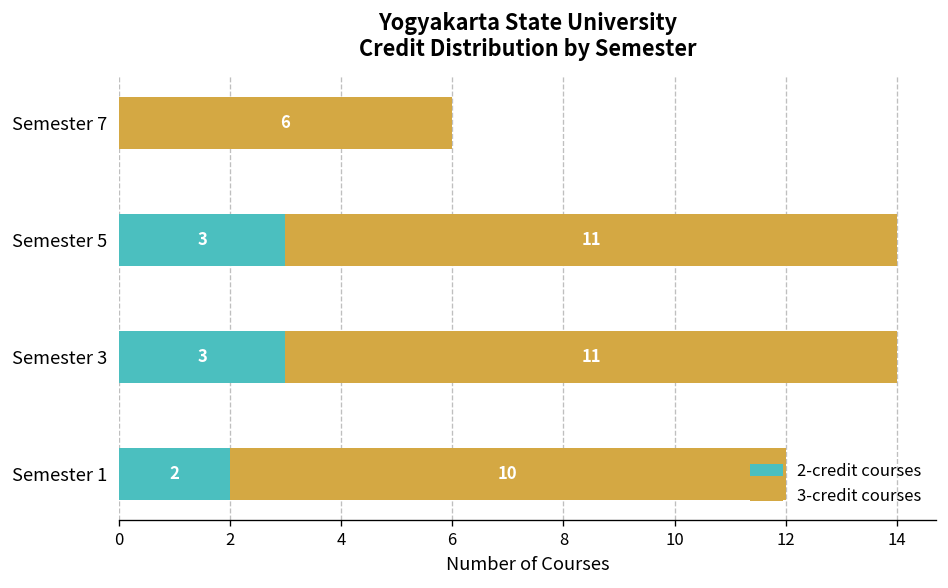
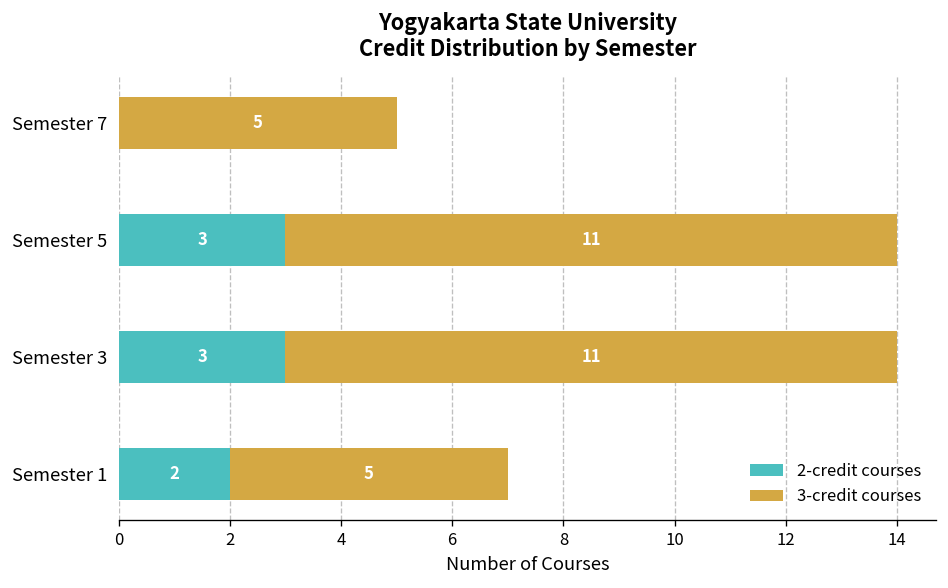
3-credit courses, Semester 7: 6 -> 5
3-credit courses, Semester 1: 10 -> 5
